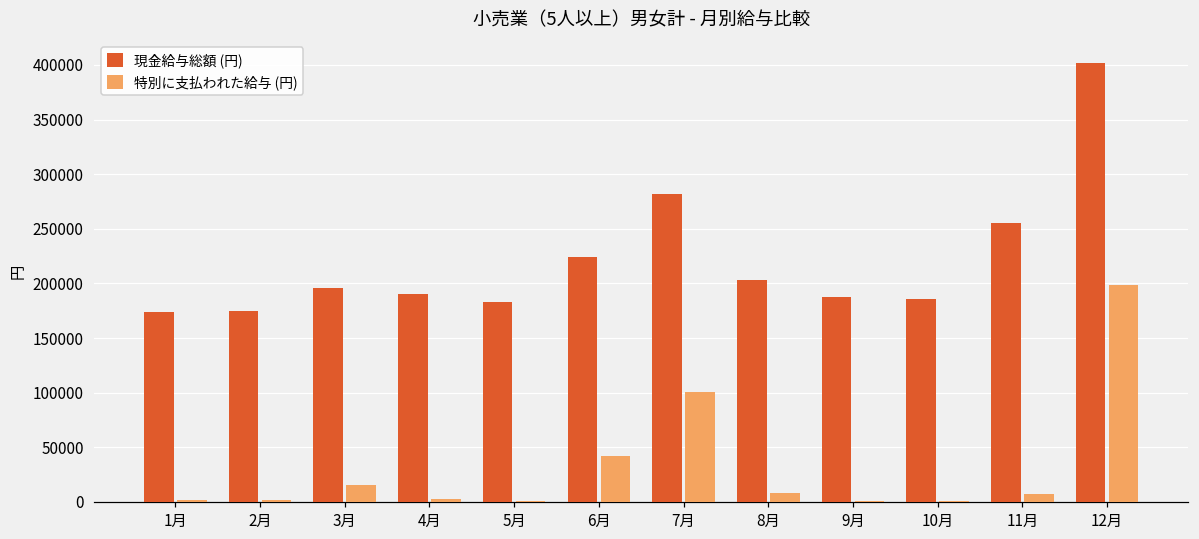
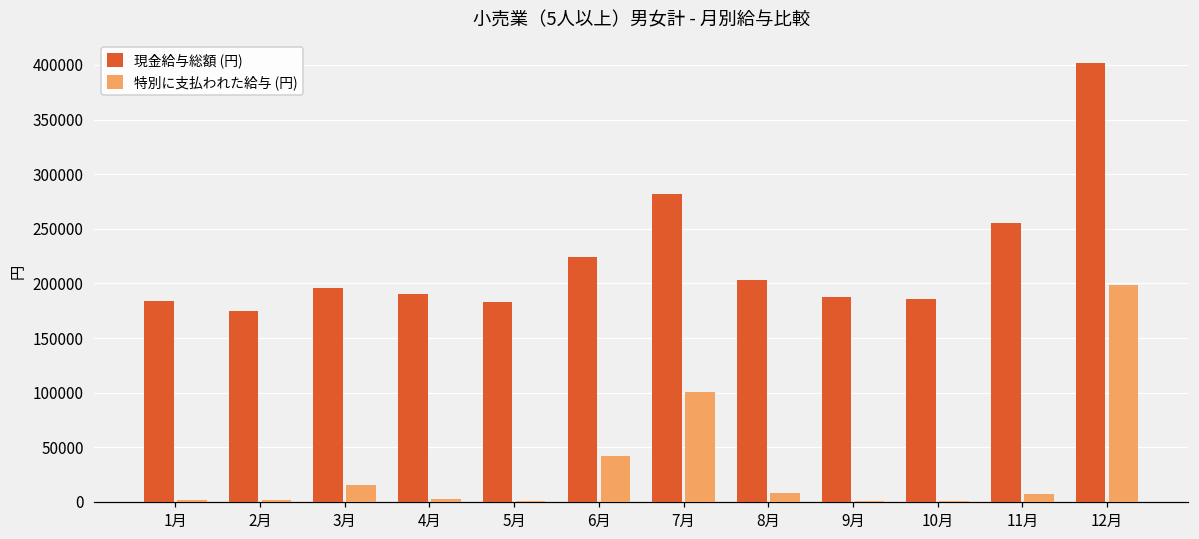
現金給与総額 (円), 1月: 170000 -> 180000
